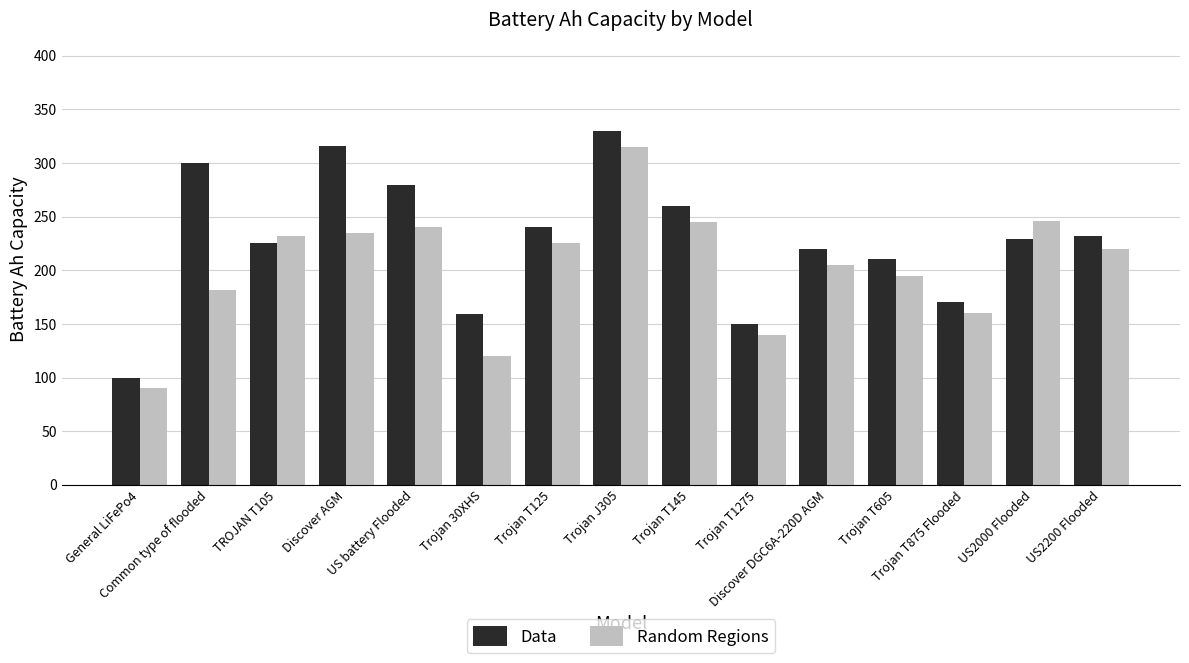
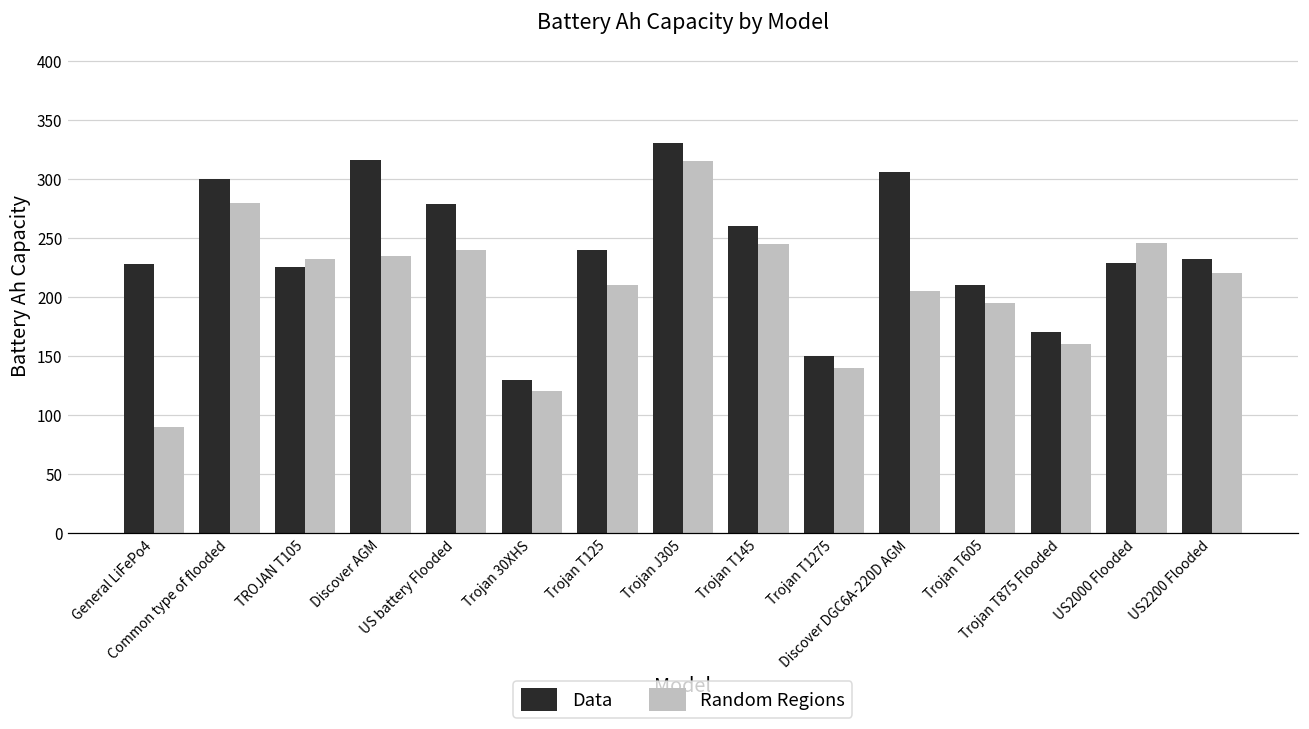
Data, General LiFePo4: 100 -> 228
Random Regions, Common type of flooded: 182 -> 280
Data, Trojan 30XHS: 159 -> 130
Random Regions, Trojan T125: 225 -> 210
Data, Discover DGC6A-220D AGM: 220 -> 306
